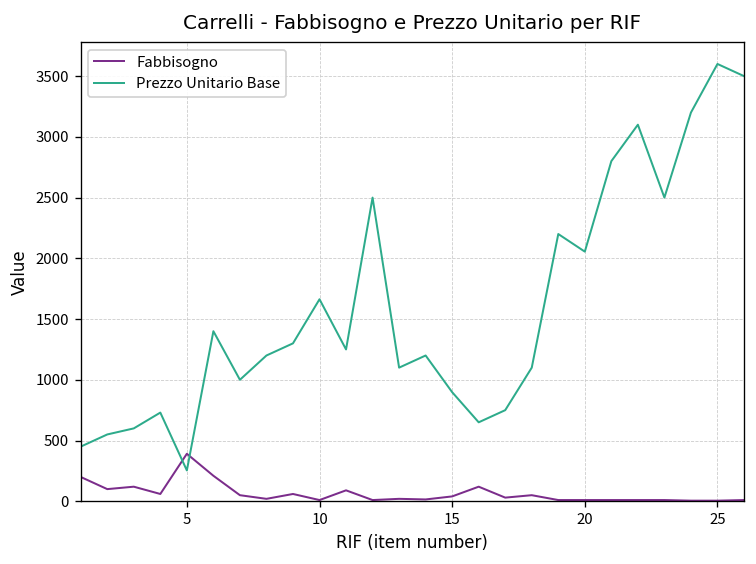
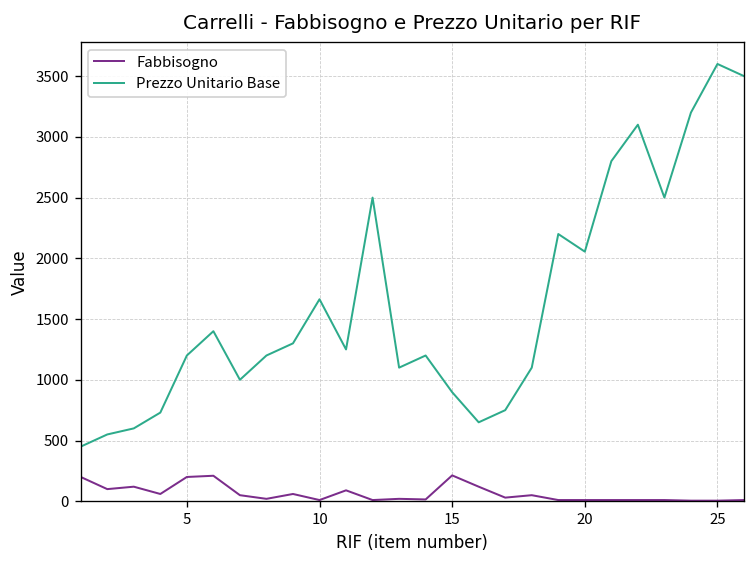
Fabbisogno, 5: 390 -> 200
Prezzo Unitario Base, 5: 250 -> 1200
Fabbisogno, 15: 40 -> 210
